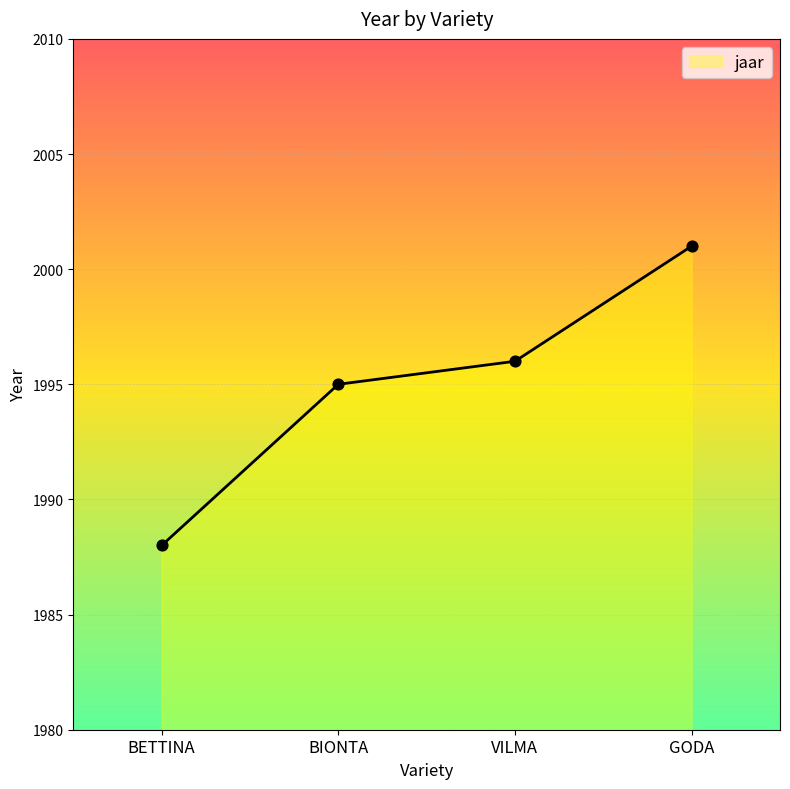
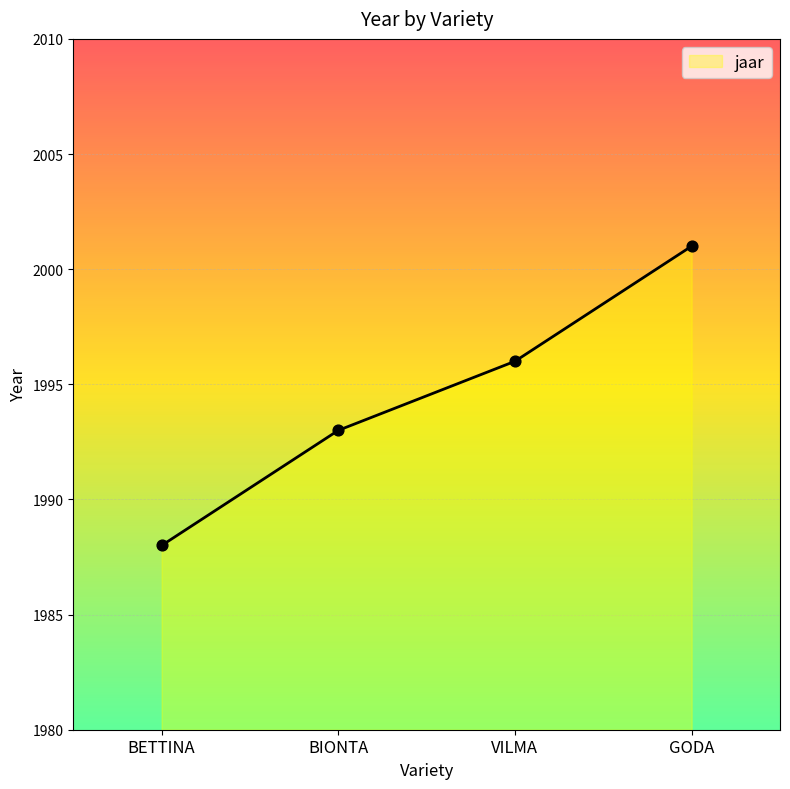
BIONTA: 1995 -> 1993
